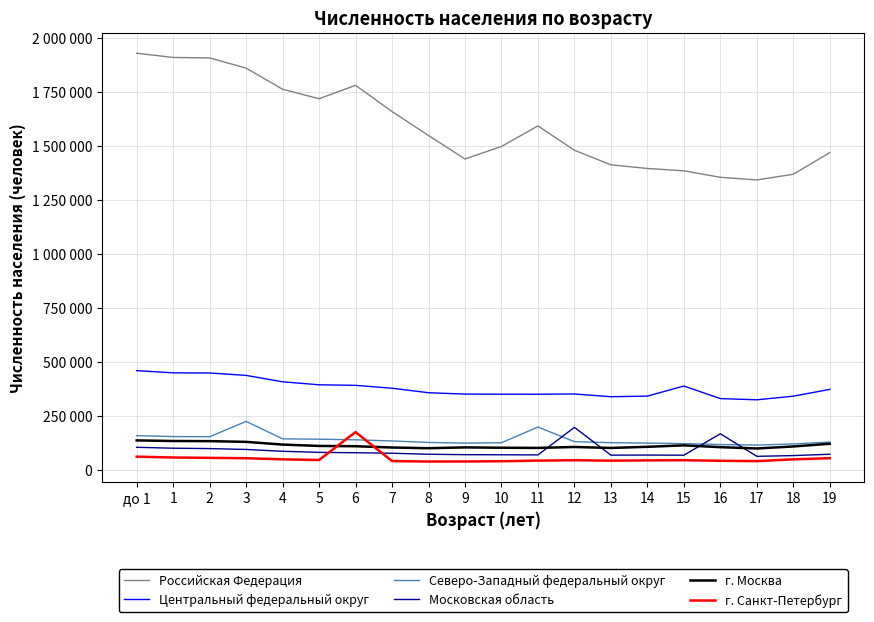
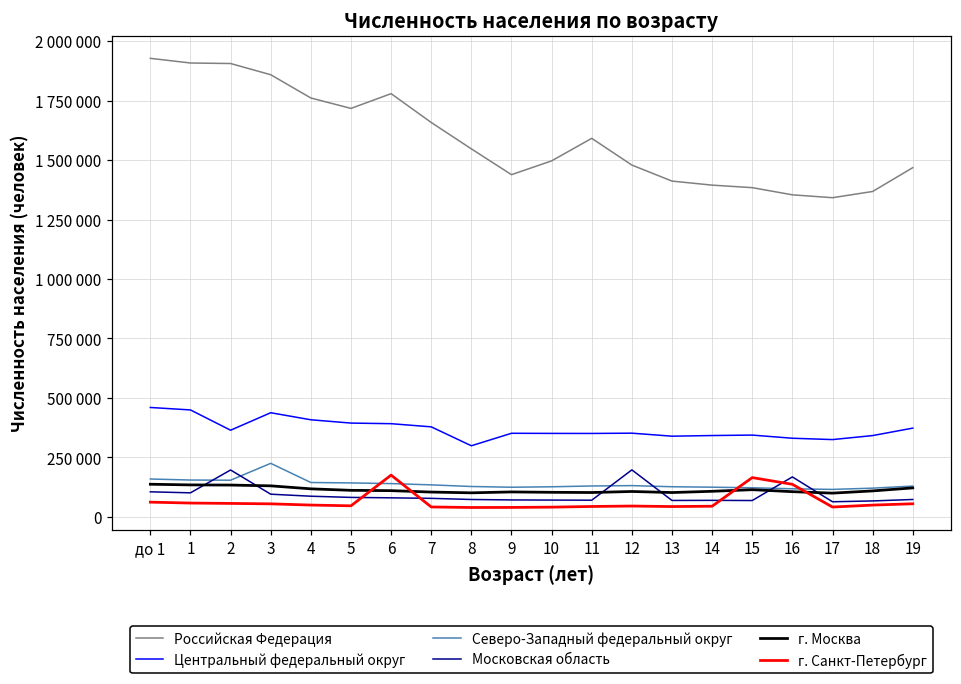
Центральный федеральный округ, 2: 450000 -> 360000
Московская область, 2: 100000 -> 200000
Центральный федеральный округ, 8: 360000 -> 300000
Северо-Западный федеральный округ, 11: 200000 -> 130000
Центральный федеральный округ, 15: 390000 -> 340000
г. Санкт-Петербург, 15: 50000 -> 160000
г. Санкт-Петербург, 16: 40000 -> 140000
